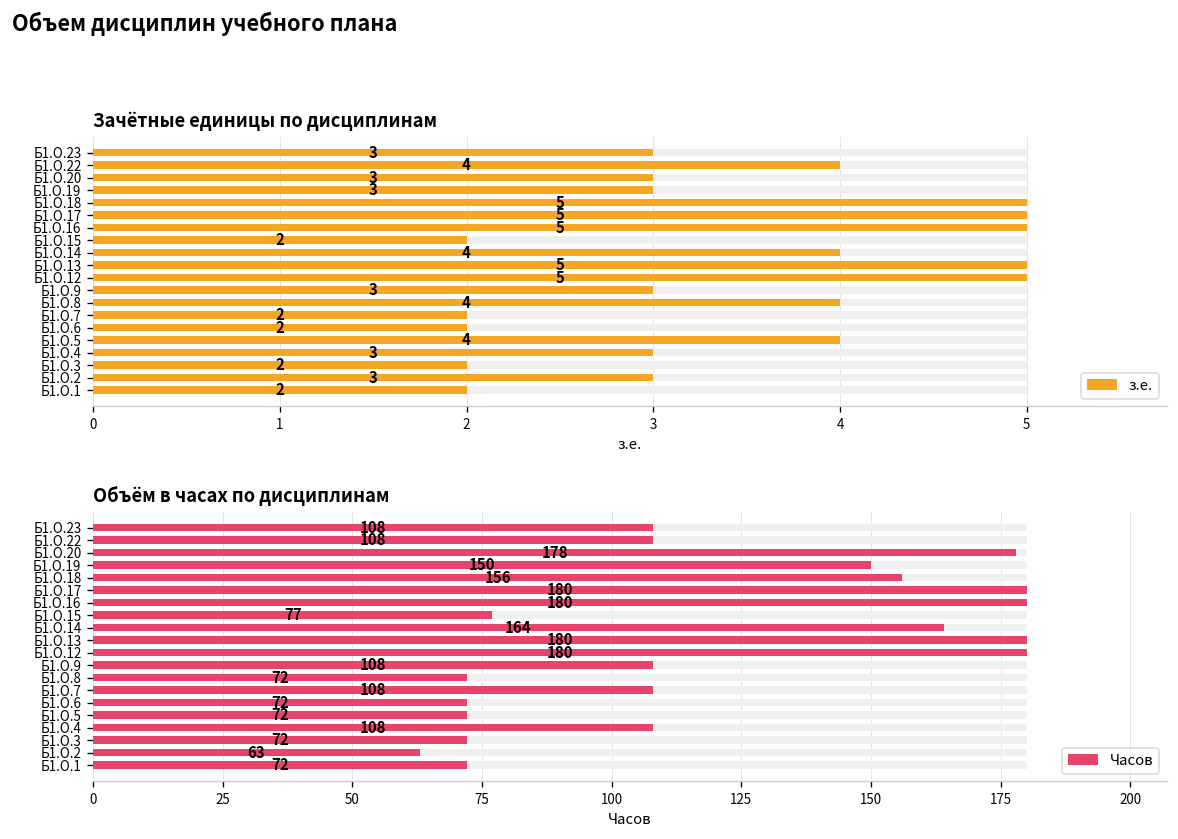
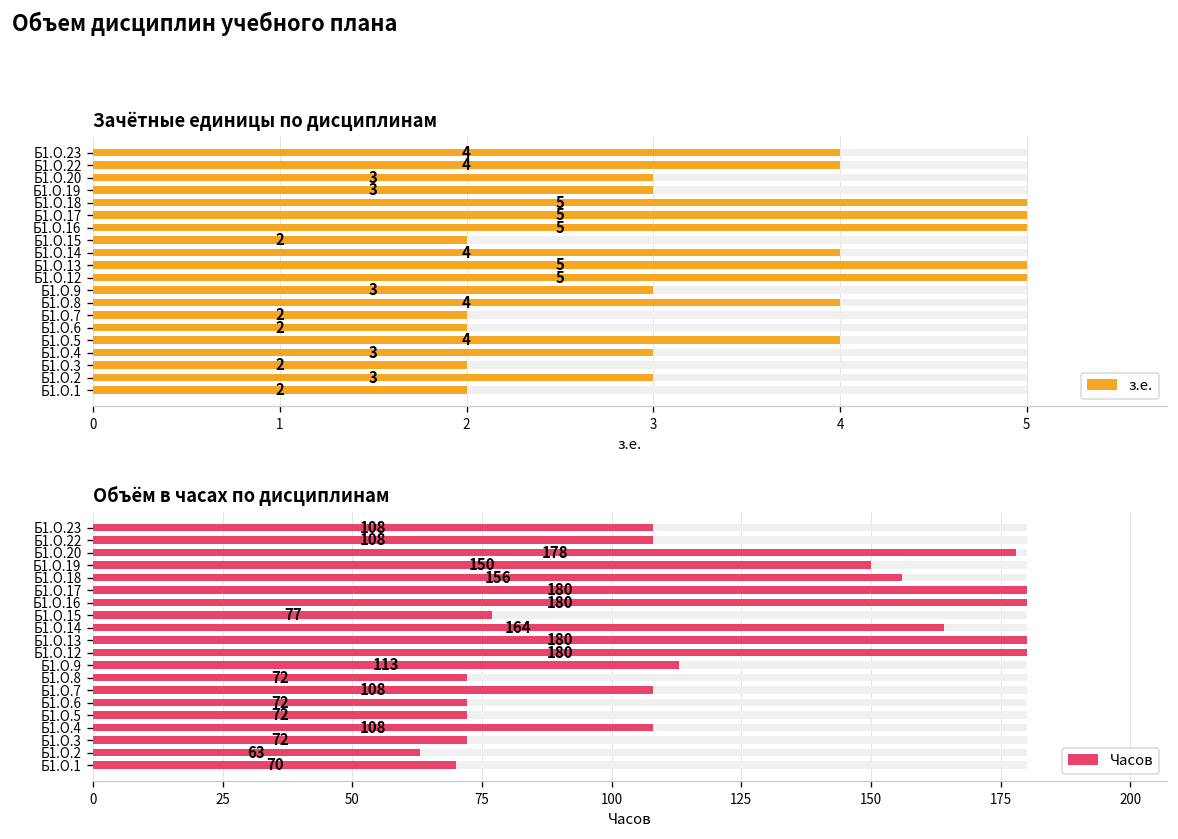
Зачётные единицы по дисциплинам, з.е., Б1.О.23: 3 -> 4
Объём в часах по дисциплинам, Часов, Б1.О.9: 108 -> 113
Объём в часах по дисциплинам, Часов, Б1.О.1: 72 -> 70
